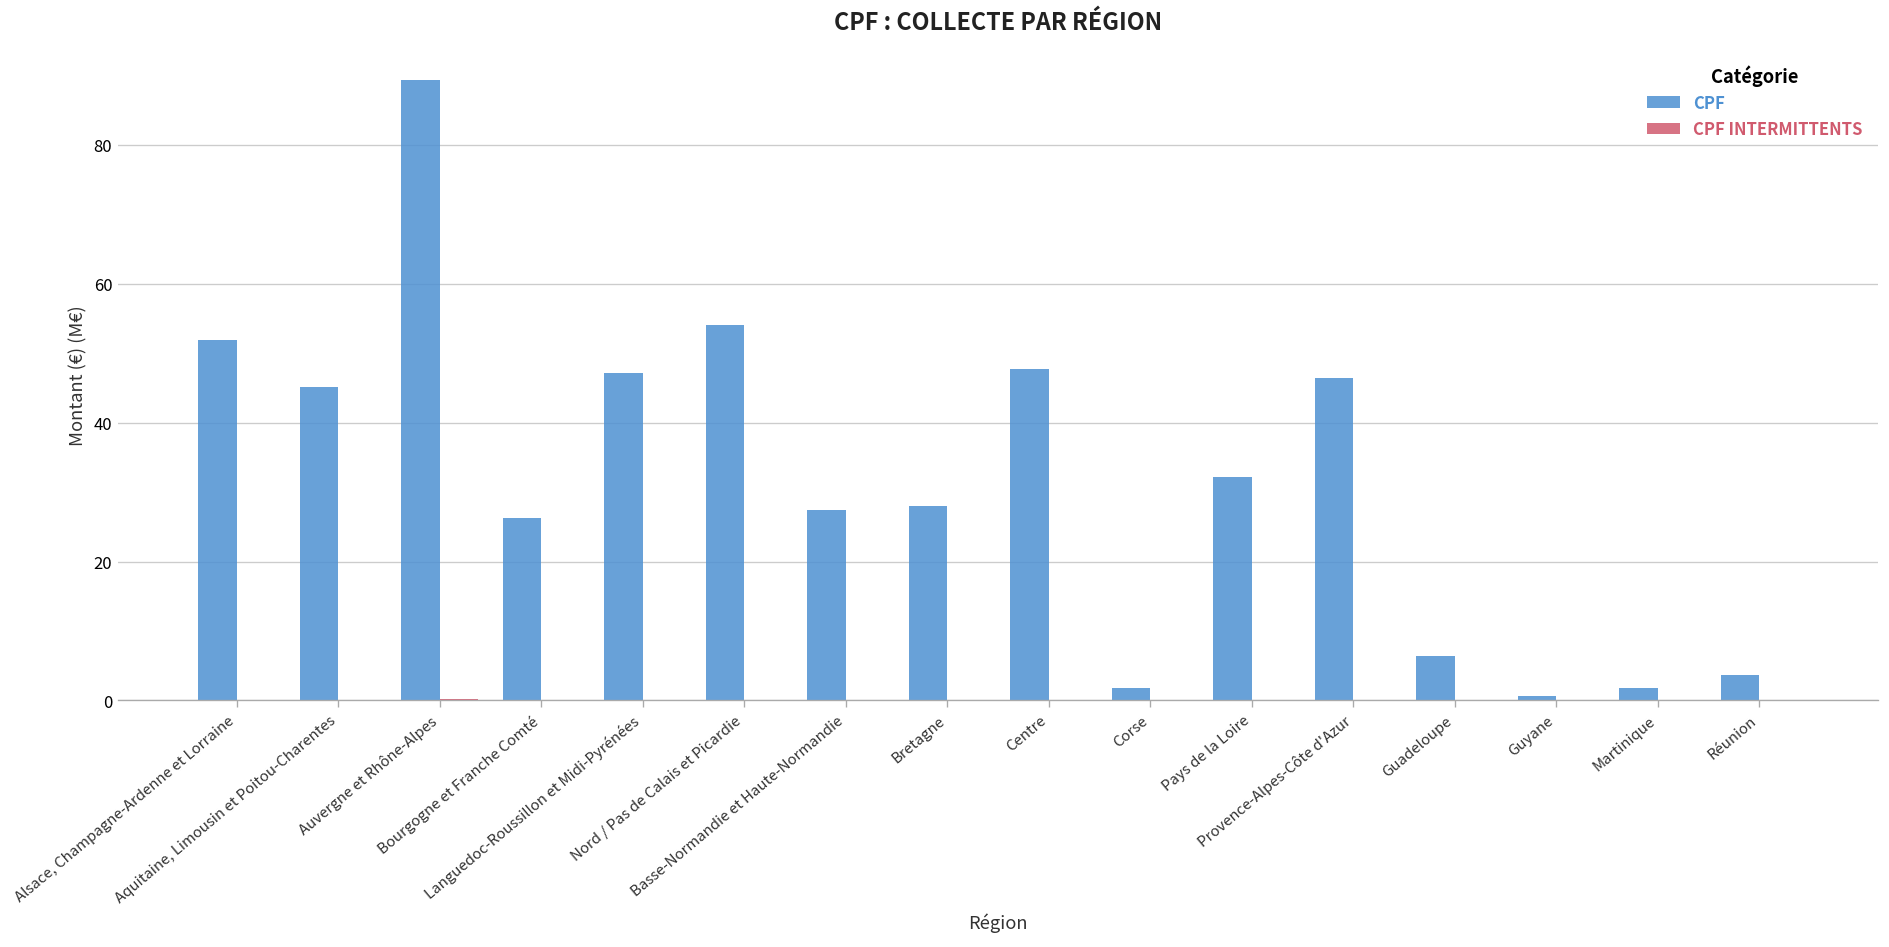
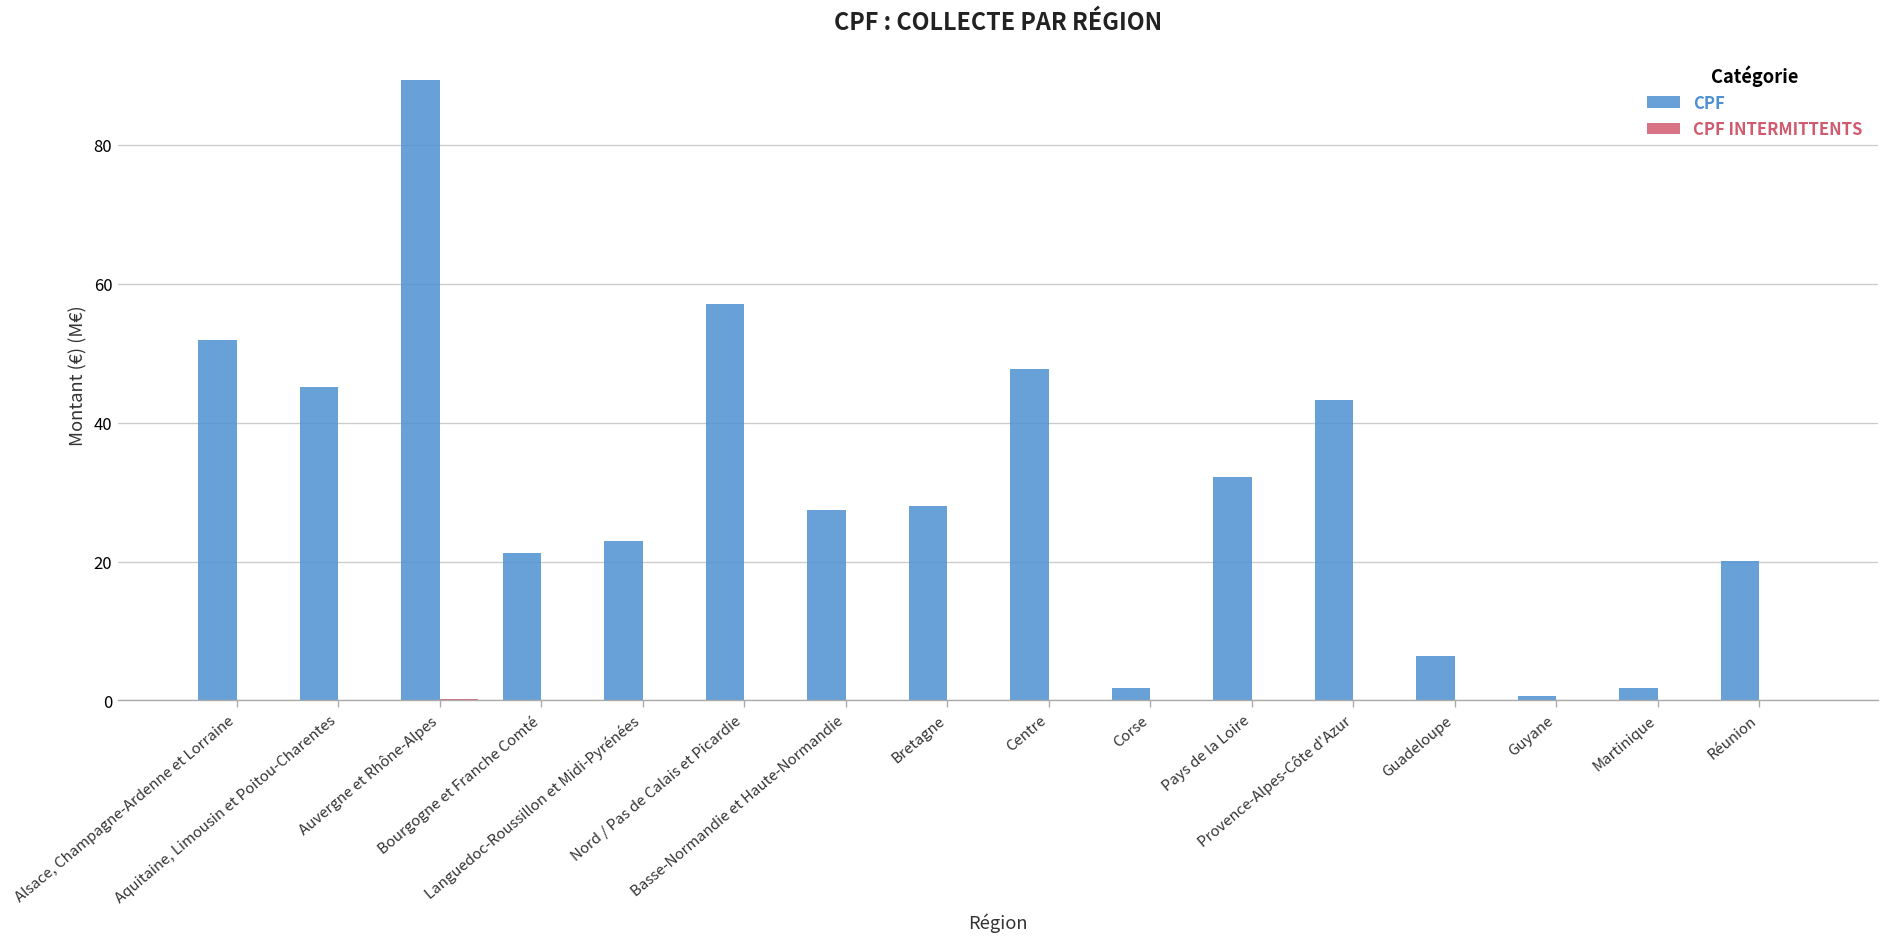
CPF, Bourgogne et Franche Comté: 26 -> 21
CPF, Languedoc-Roussillon et Midi-Pyrénées: 47 -> 23
CPF, Nord / Pas de Calais et Picardie: 54 -> 57
CPF, Provence-Alpes-Côte d'Azur: 46 -> 43
CPF, Réunion: 4 -> 20
